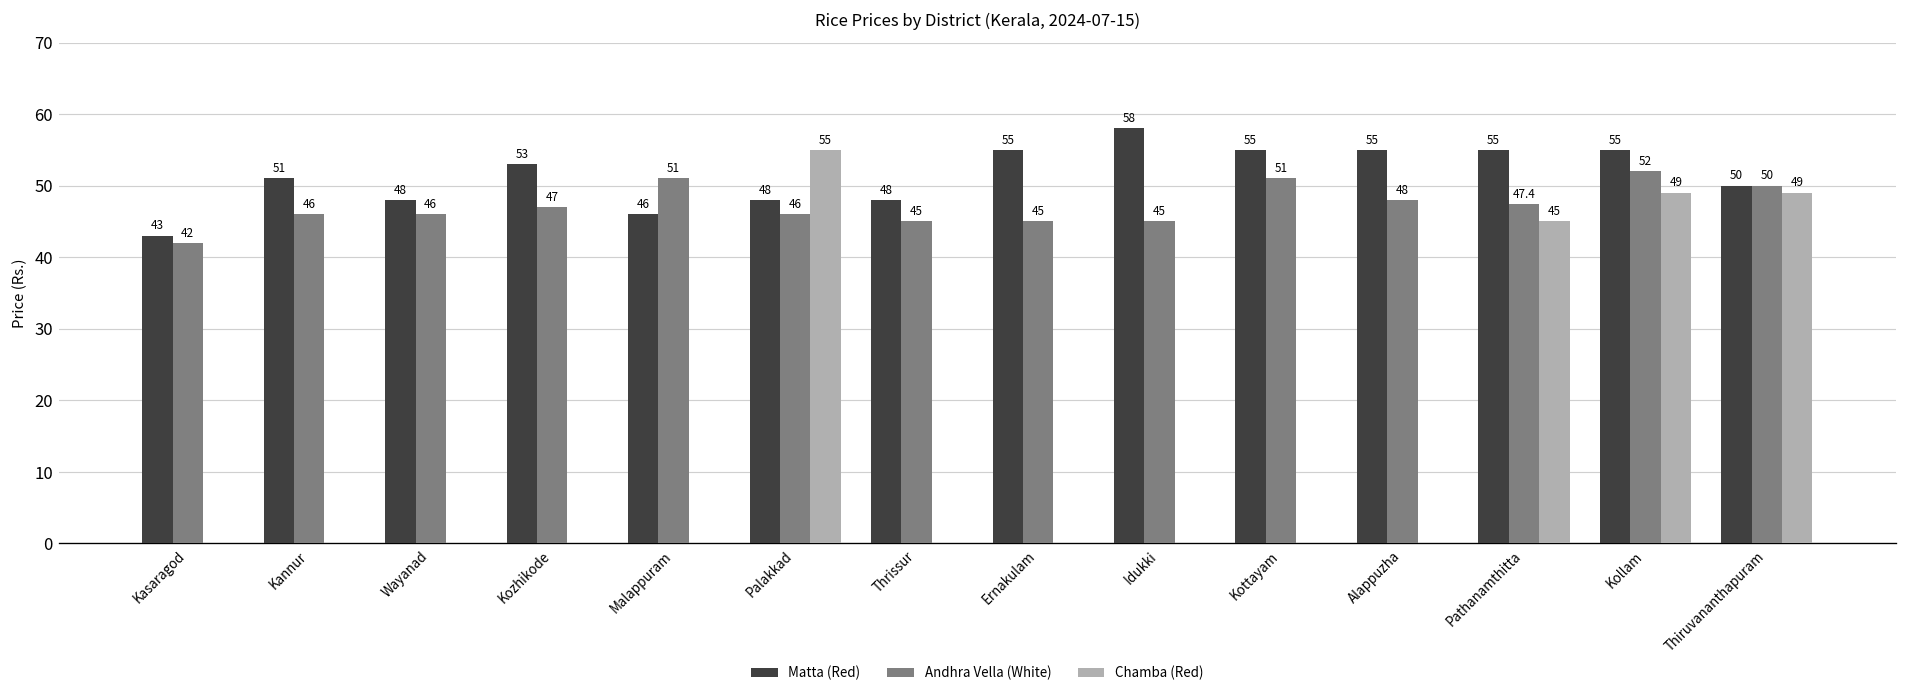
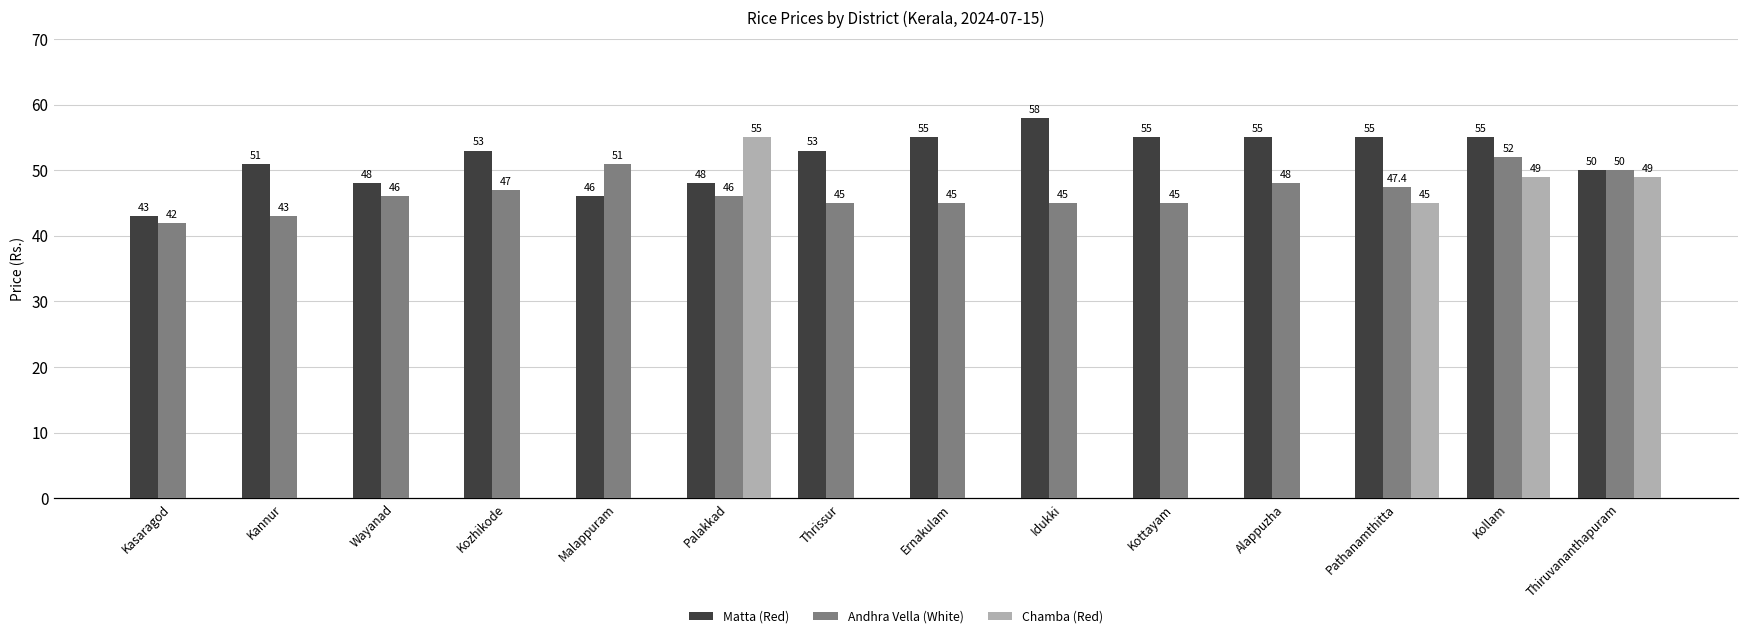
Andhra Vella (White), Kannur: 46 -> 43
Matta (Red), Thrissur: 48 -> 53
Andhra Vella (White), Kottayam: 51 -> 45
